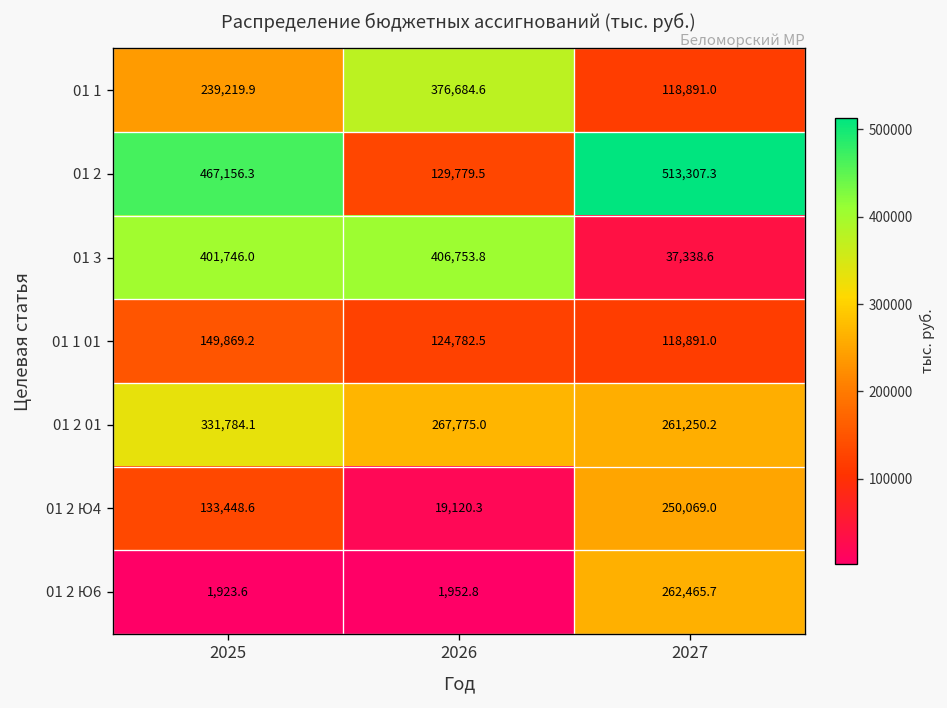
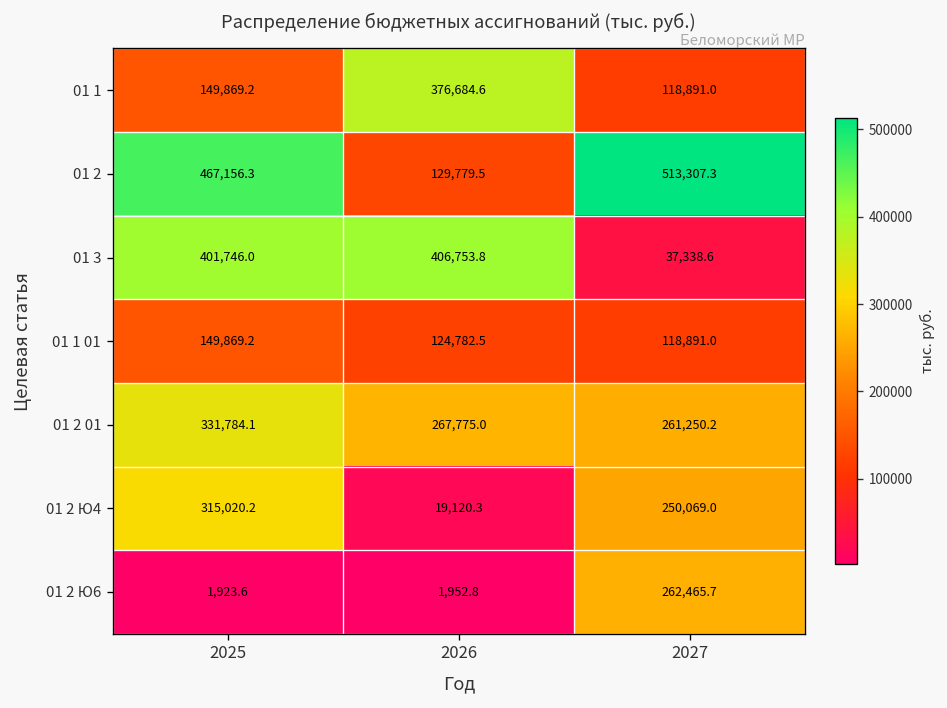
01 1, 2025: 239,219.9 -> 149,869.2
01 2 Ю4, 2025: 133,448.6 -> 315,020.2
